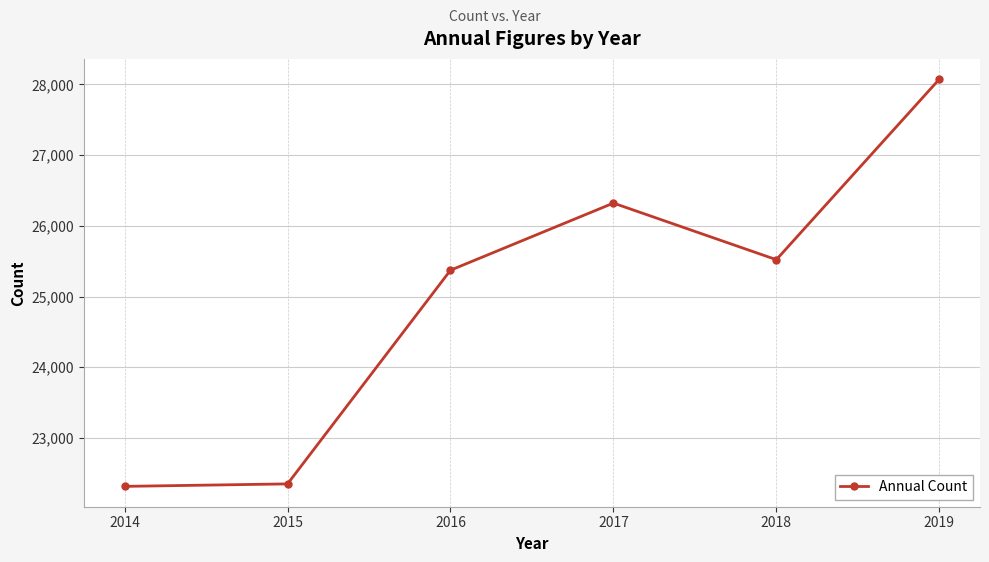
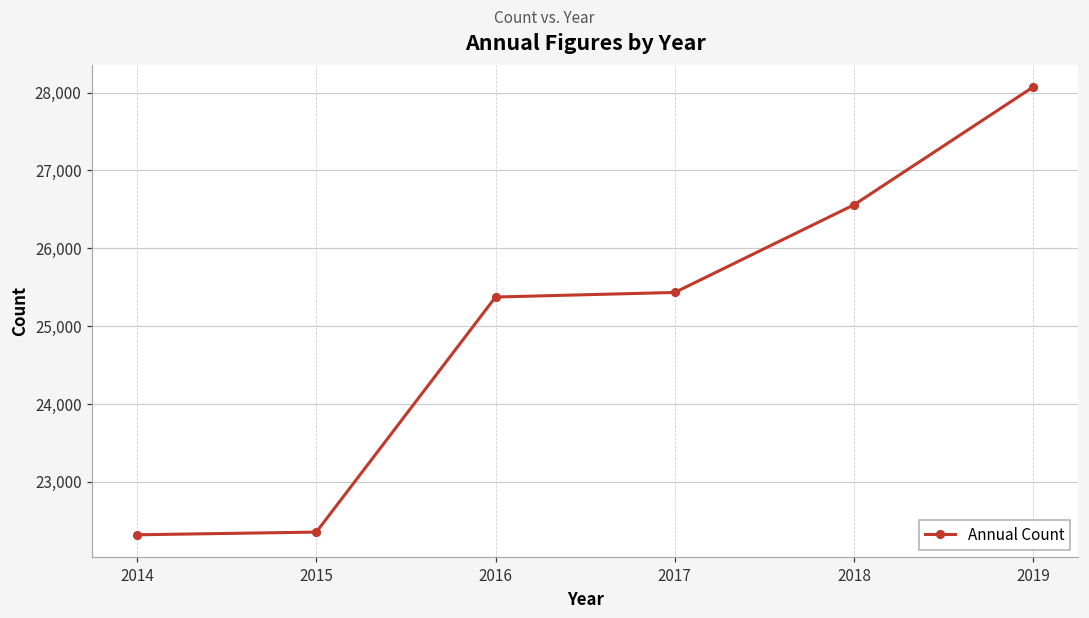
2017: 26,300 -> 25,400
2018: 25,500 -> 26,600
